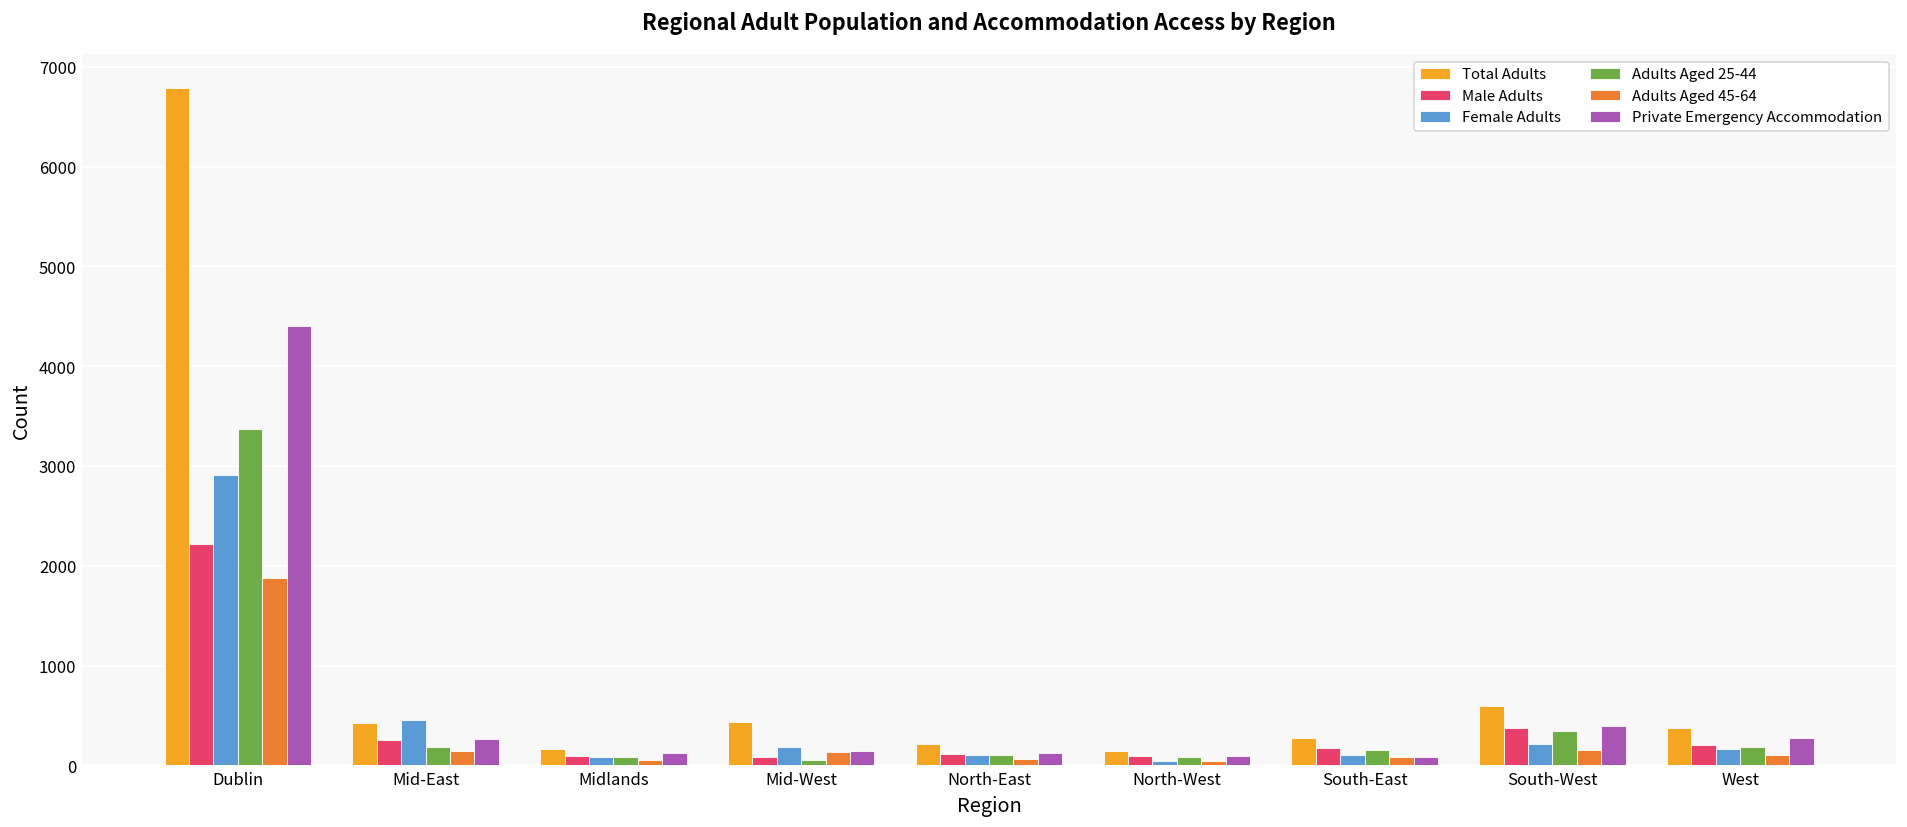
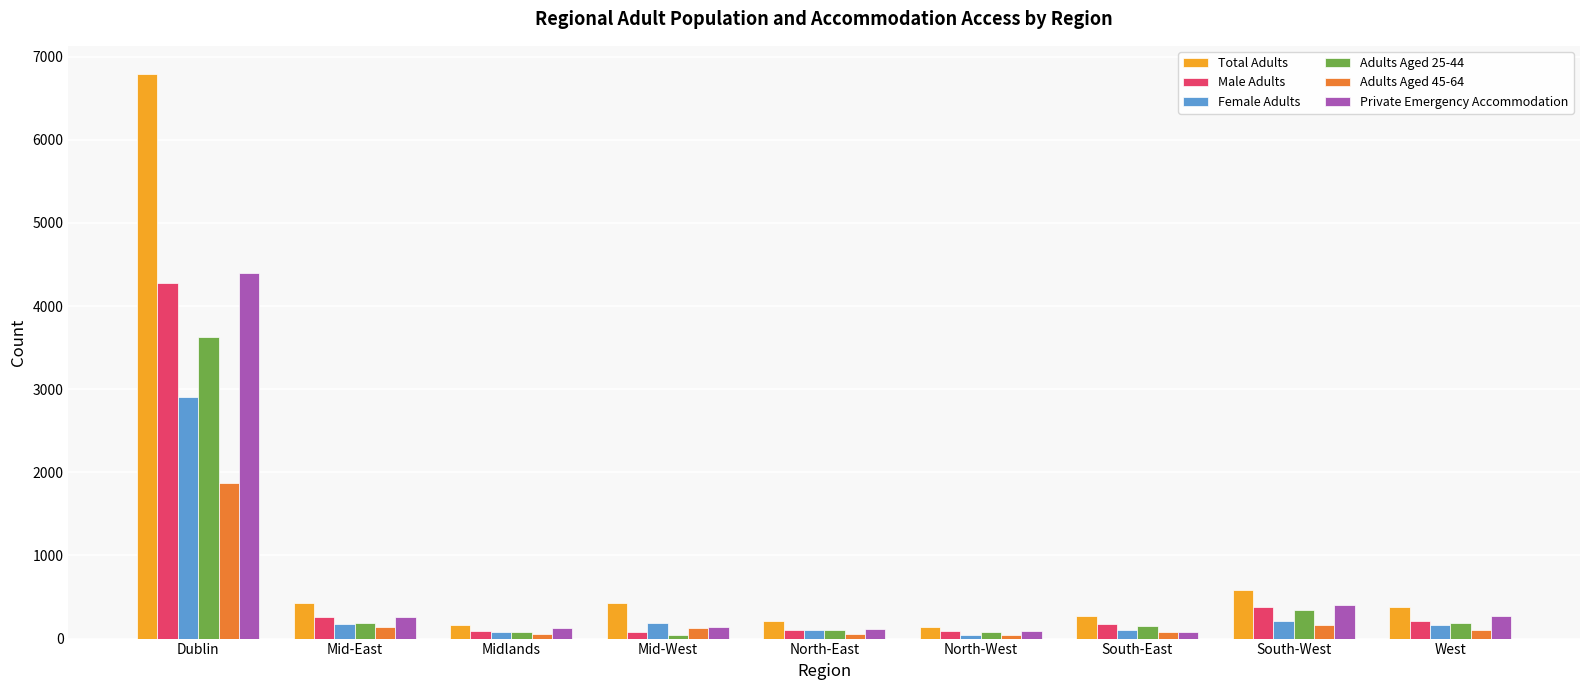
Male Adults, Dublin: 2200 -> 4300
Adults Aged 25-44, Dublin: 3400 -> 3600
Female Adults, Mid-East: 500 -> 200
